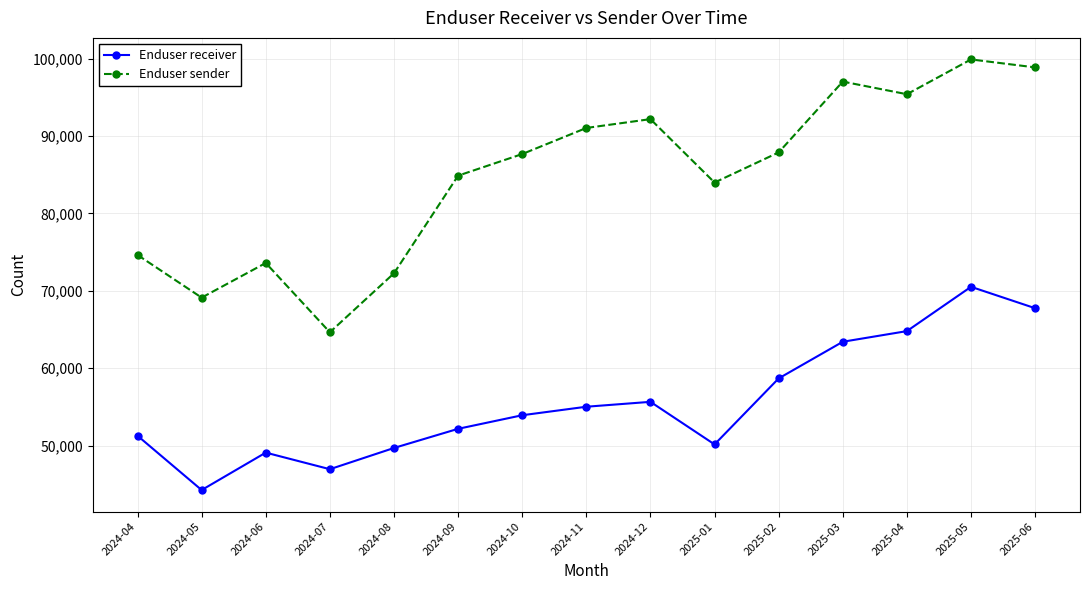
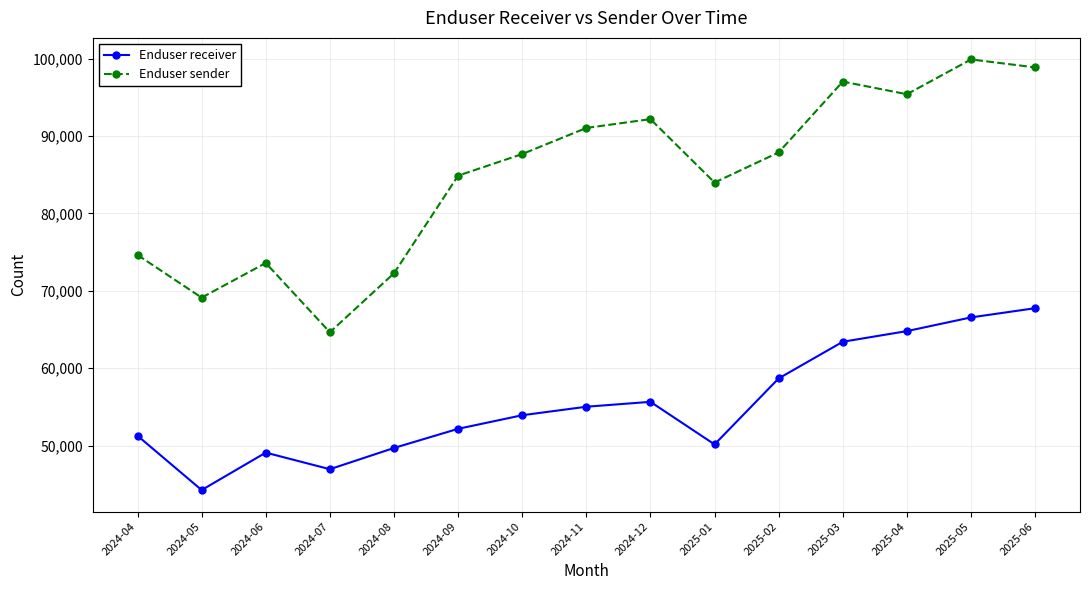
Enduser receiver, 2025-05: 71,000 -> 67,000
